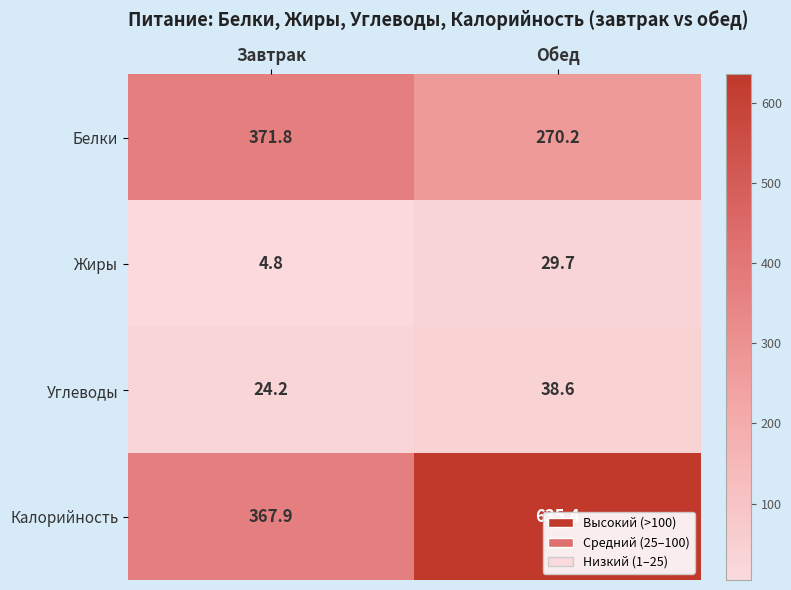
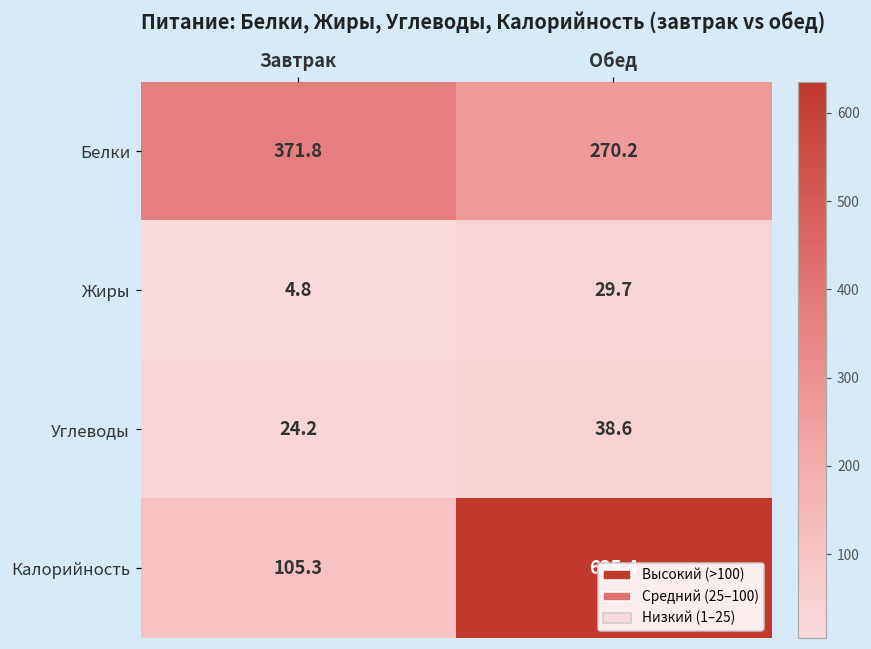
Калорийность, Завтрак: 367.9 -> 105.3
